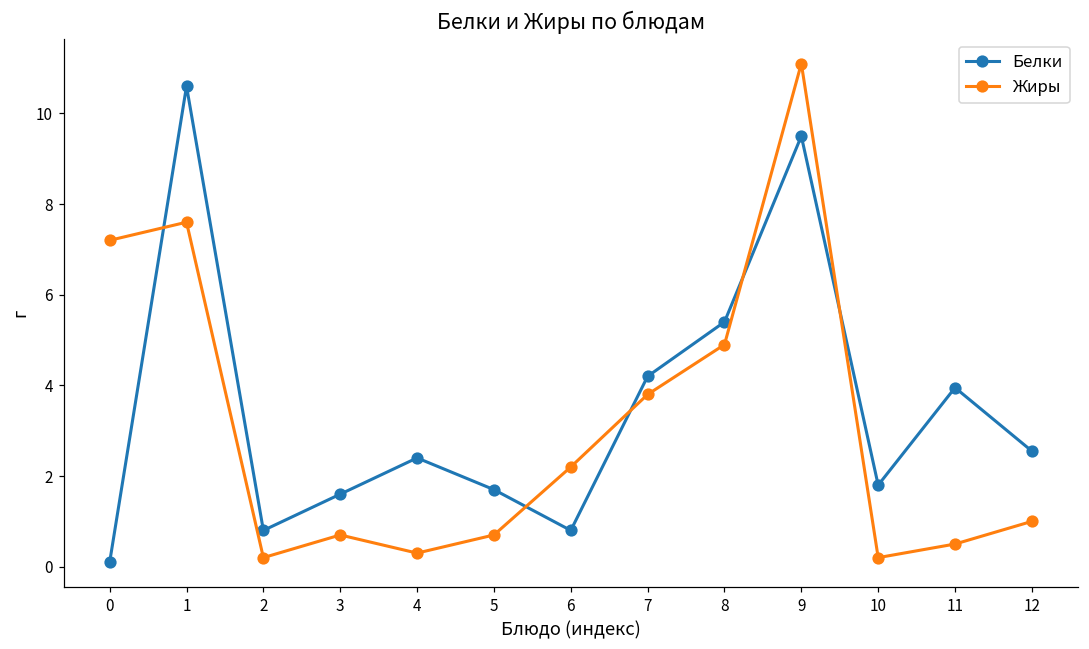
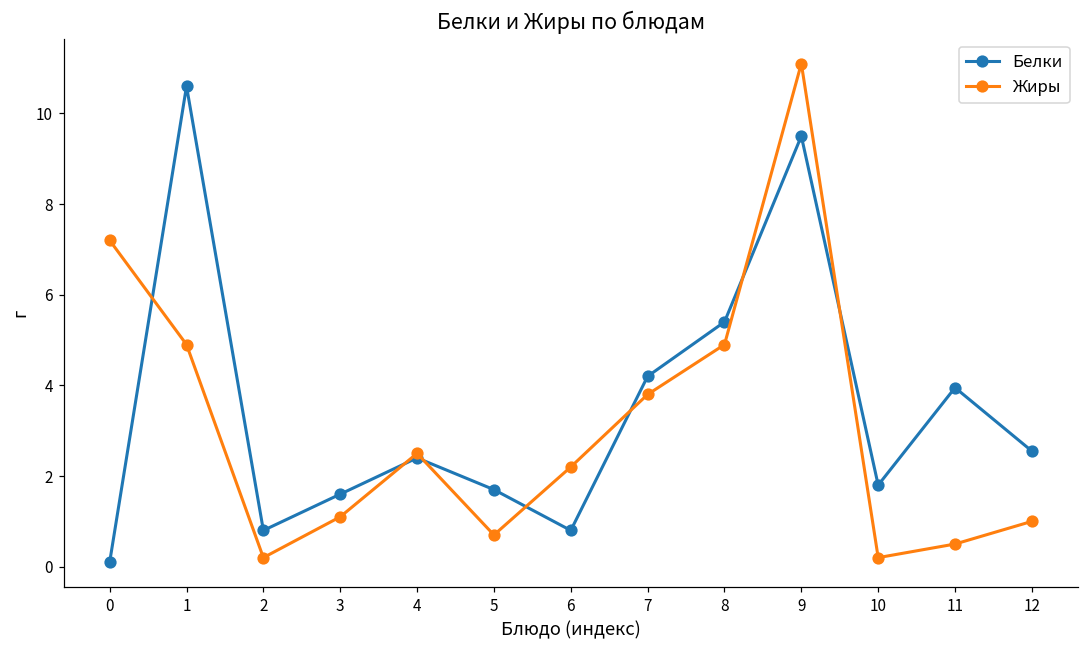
Жиры, 1: 7.6 -> 4.9
Жиры, 3: 0.7 -> 1.1
Жиры, 4: 0.3 -> 2.5
